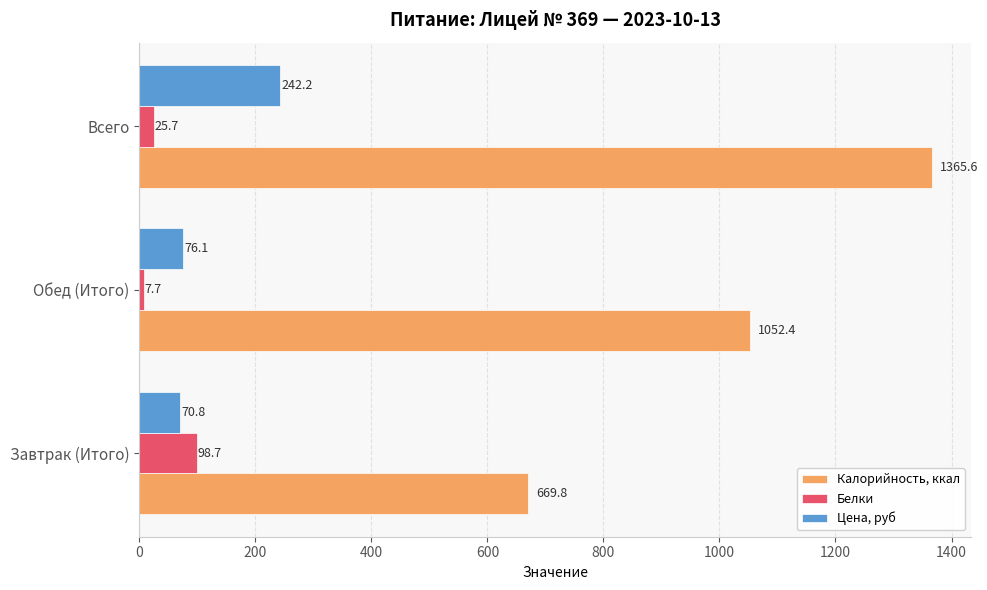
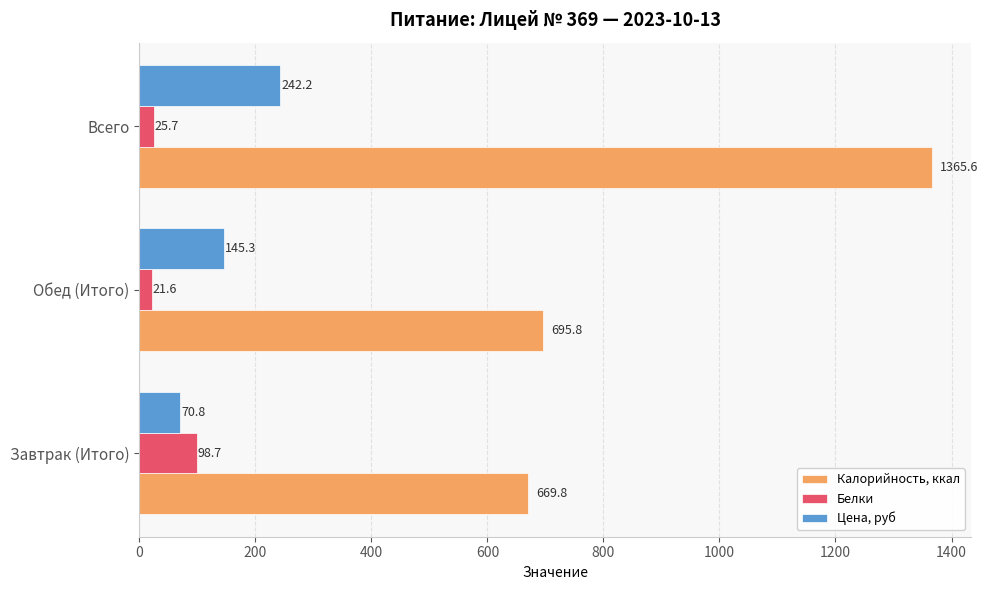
Цена, руб, Обед (Итого): 76.1 -> 145.3
Белки, Обед (Итого): 7.7 -> 21.6
Калорийность, ккал, Обед (Итого): 1052.4 -> 695.8
